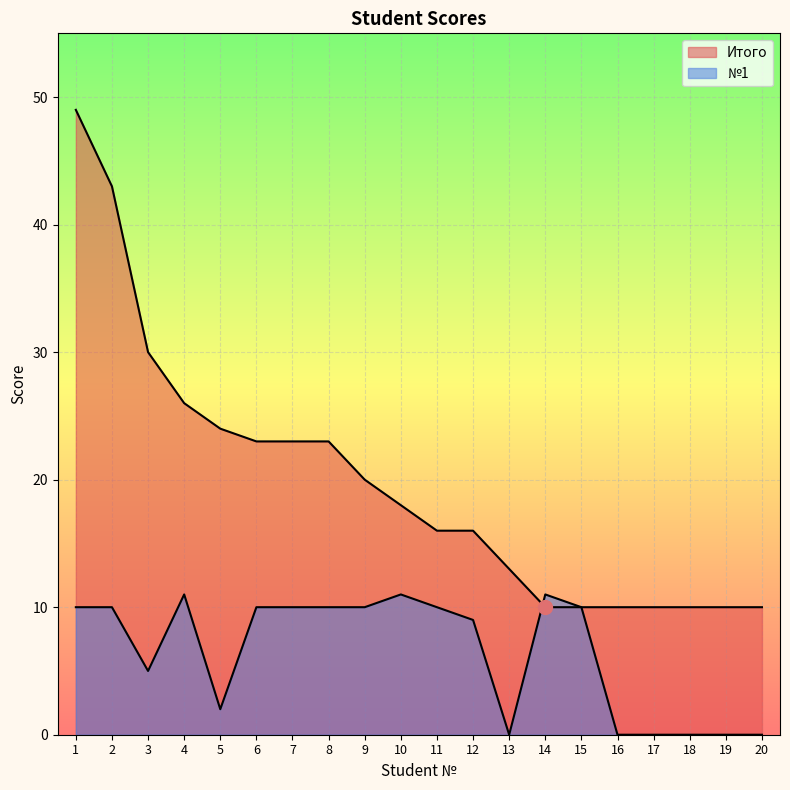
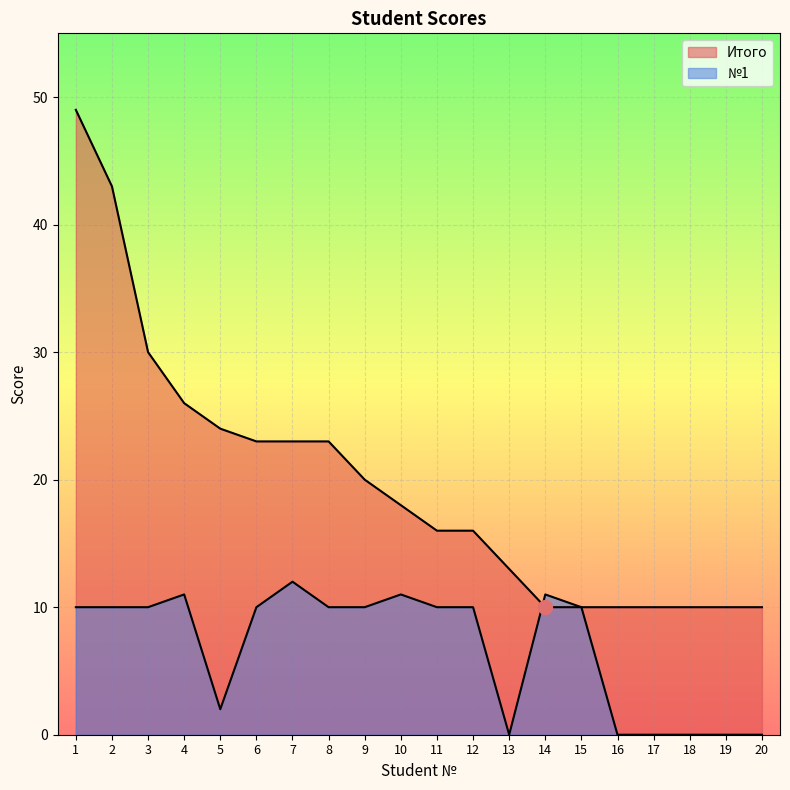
№1, 3: 5 -> 10
№1, 7: 10 -> 12
№1, 12: 9 -> 10
